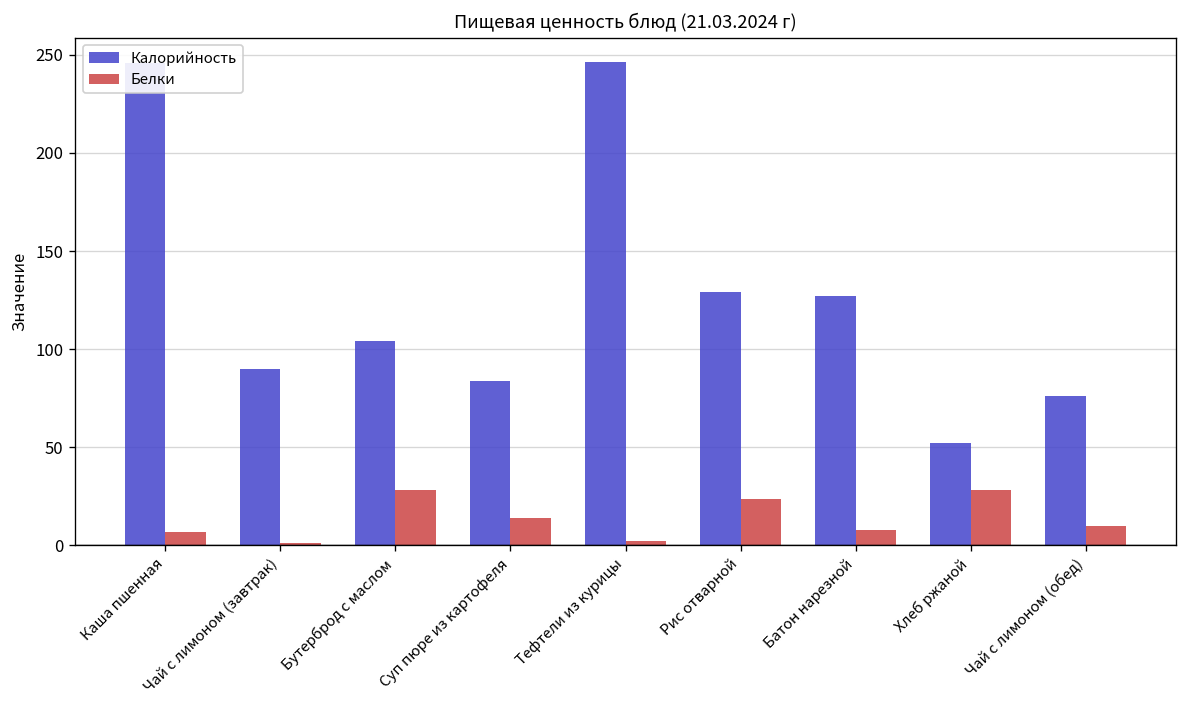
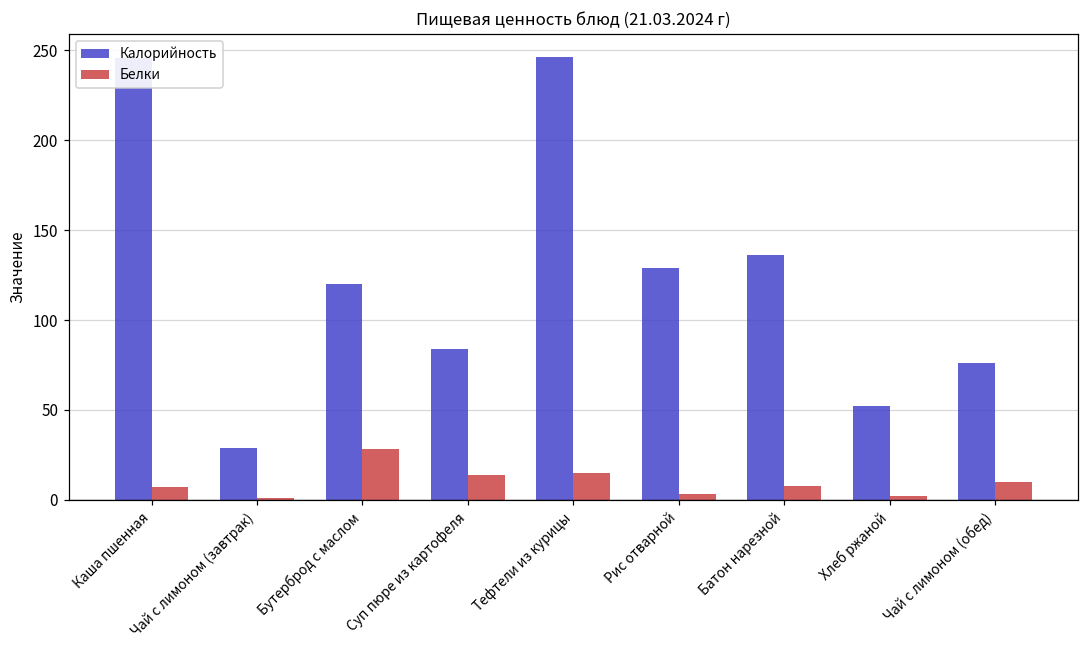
Калорийность, Чай с лимоном (завтрак): 90 -> 29
Калорийность, Бутерброд с маслом: 104 -> 120
Белки, Тефтели из курицы: 2 -> 15
Белки, Рис отварной: 24 -> 3
Калорийность, Батон нарезной: 127 -> 136
Белки, Хлеб ржаной: 28 -> 2
